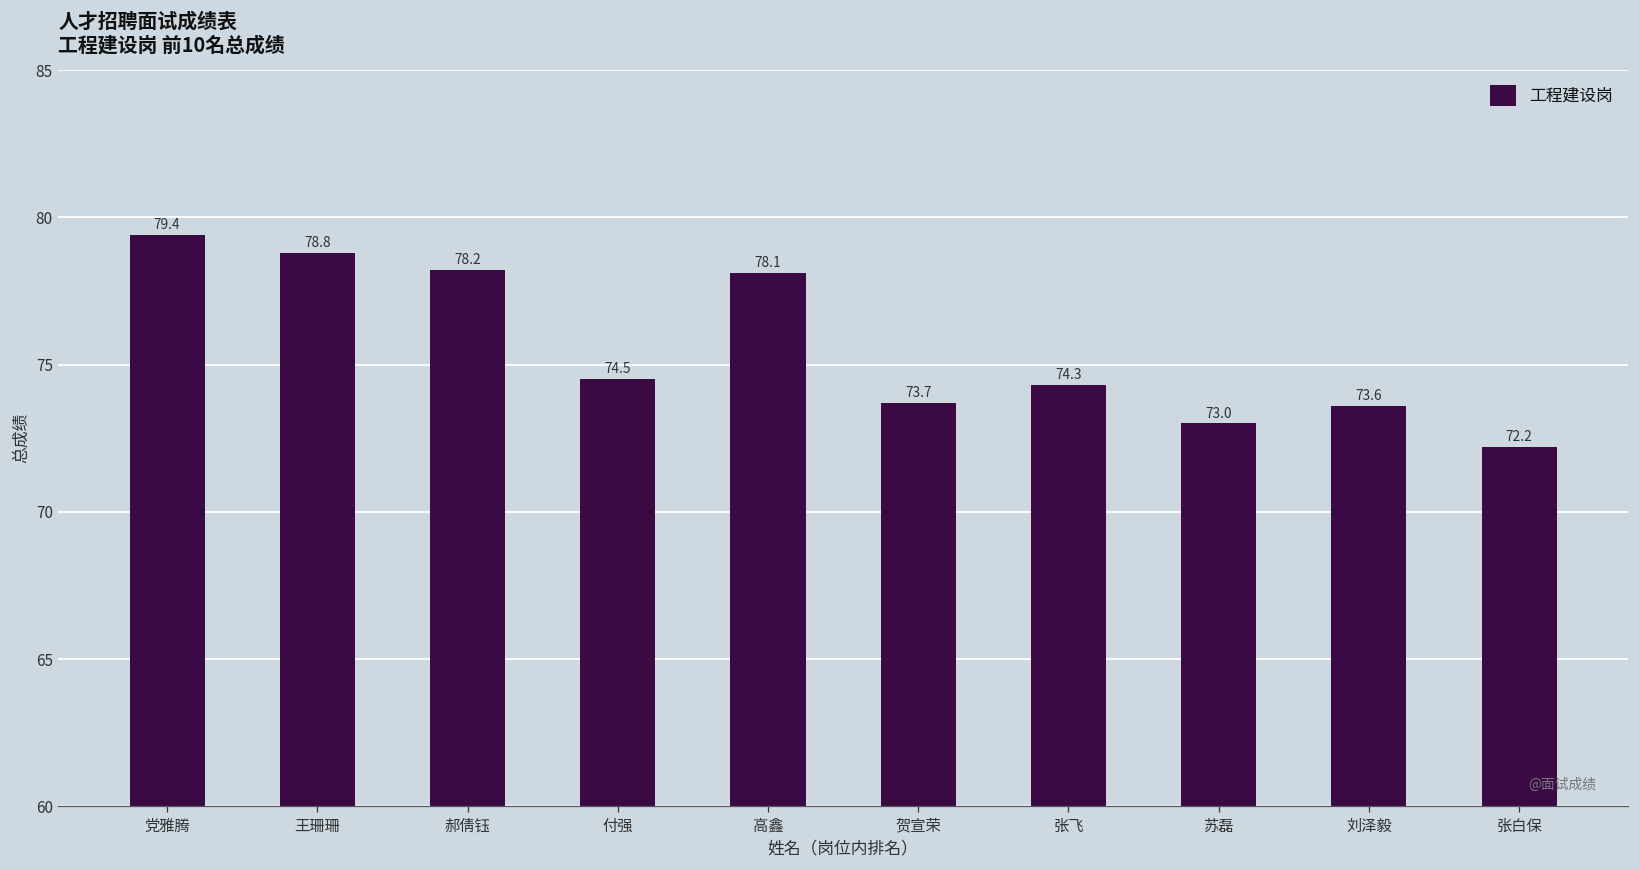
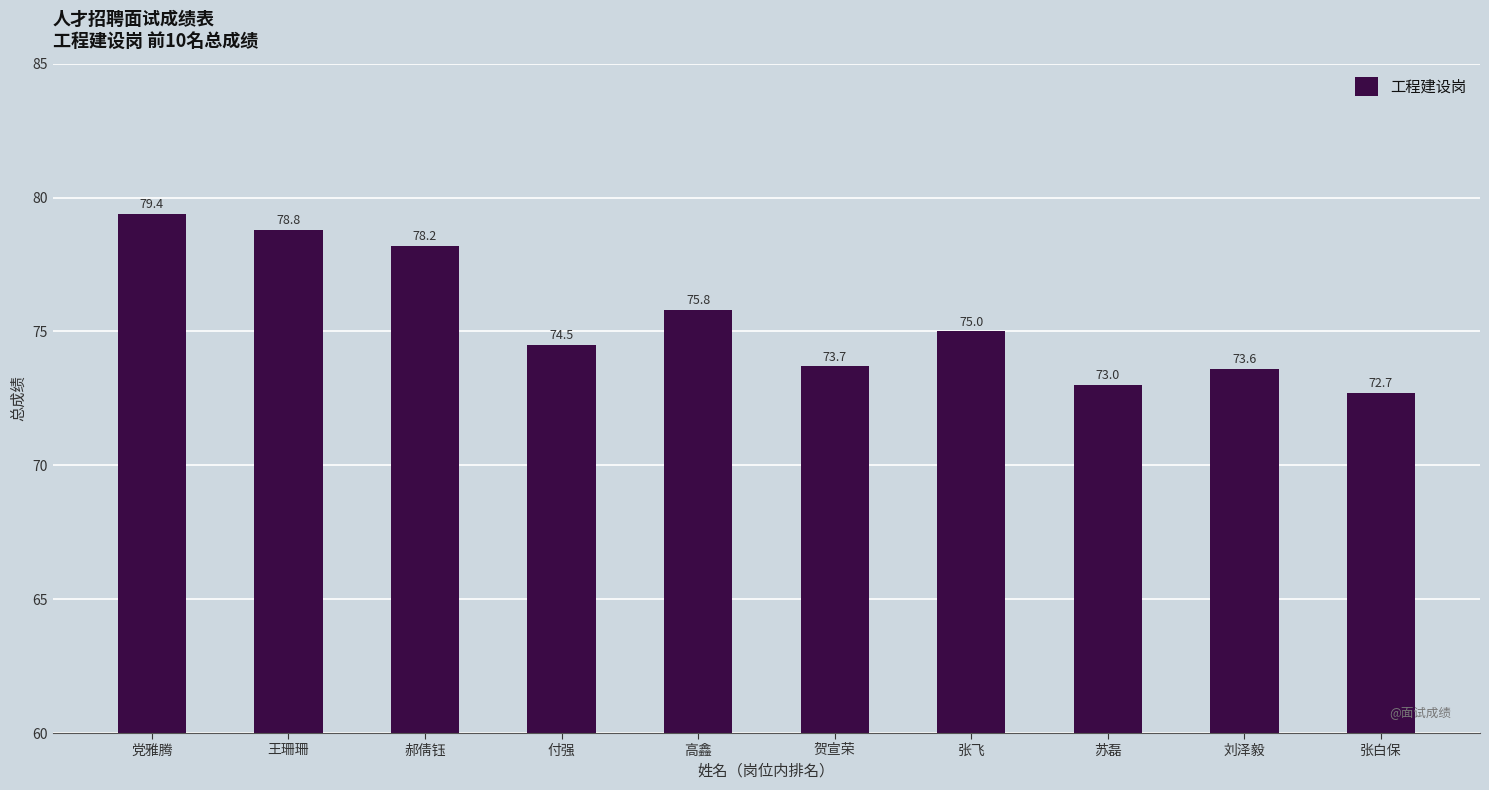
高鑫: 78.1 -> 75.8
张飞: 74.3 -> 75.0
张白保: 72.2 -> 72.7
